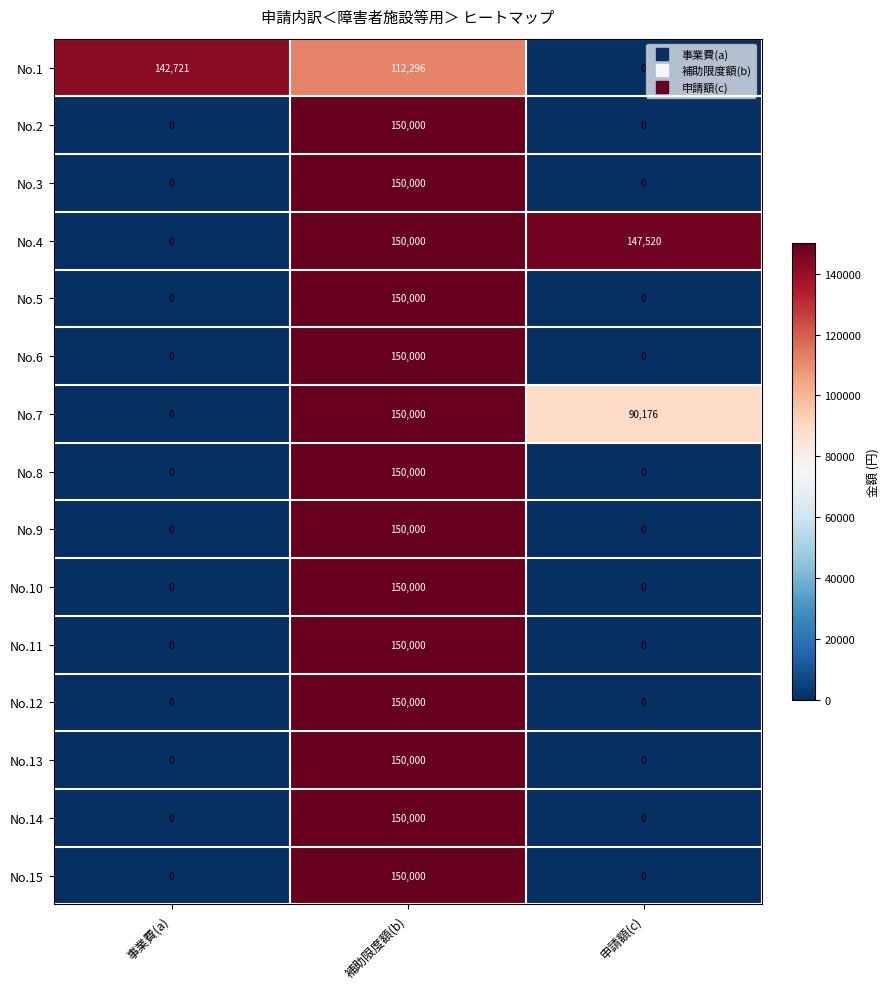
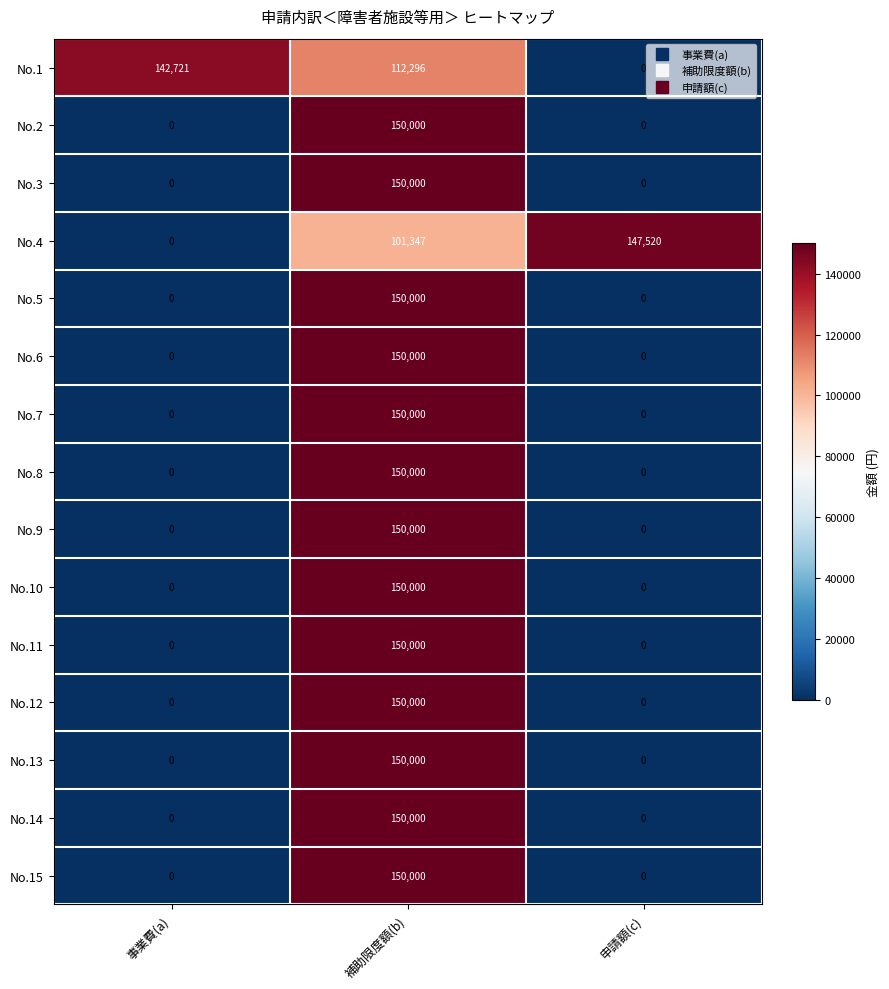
No.4, 補助限度額(b): 150,000 -> 101,347
No.7, 申請額(c): 90,176 -> 0
